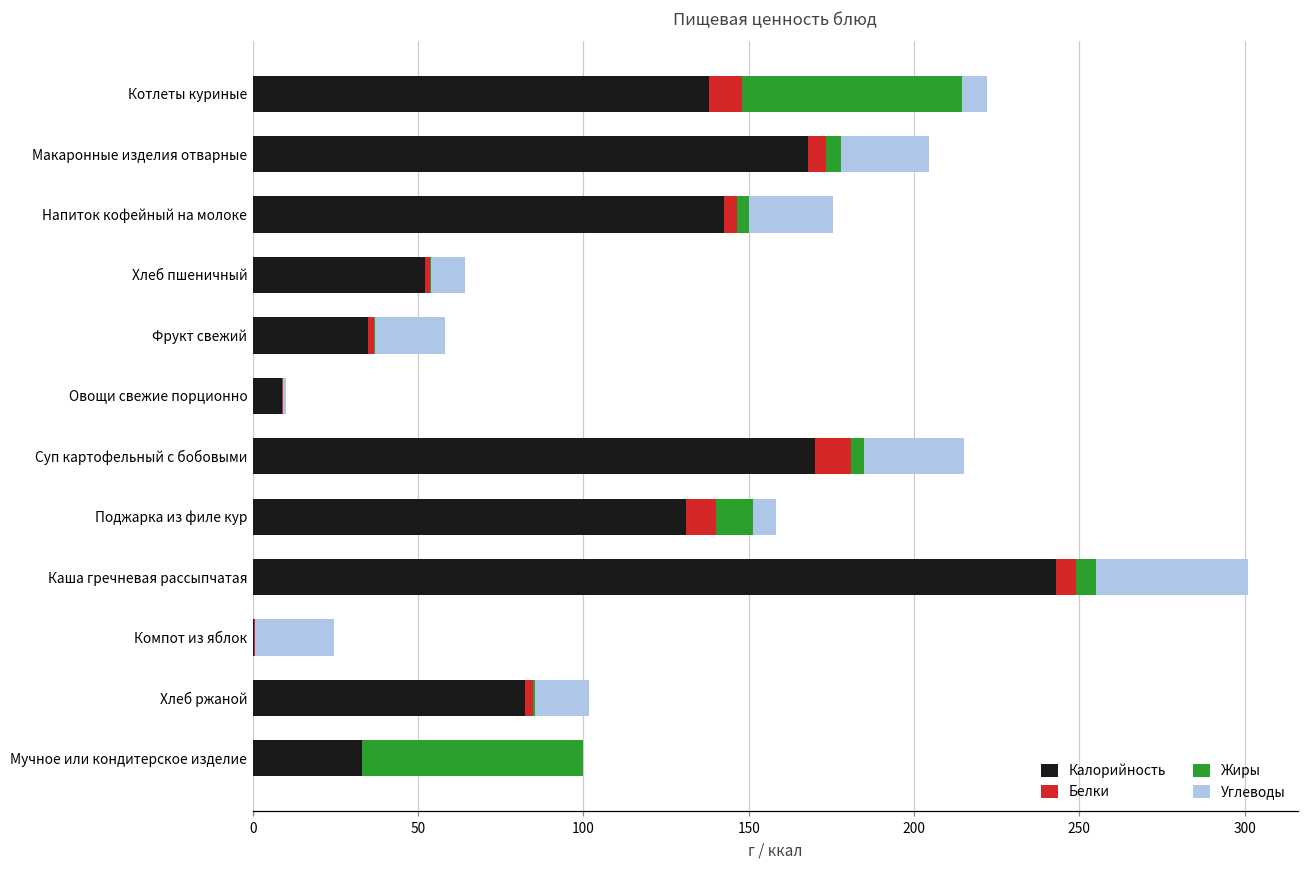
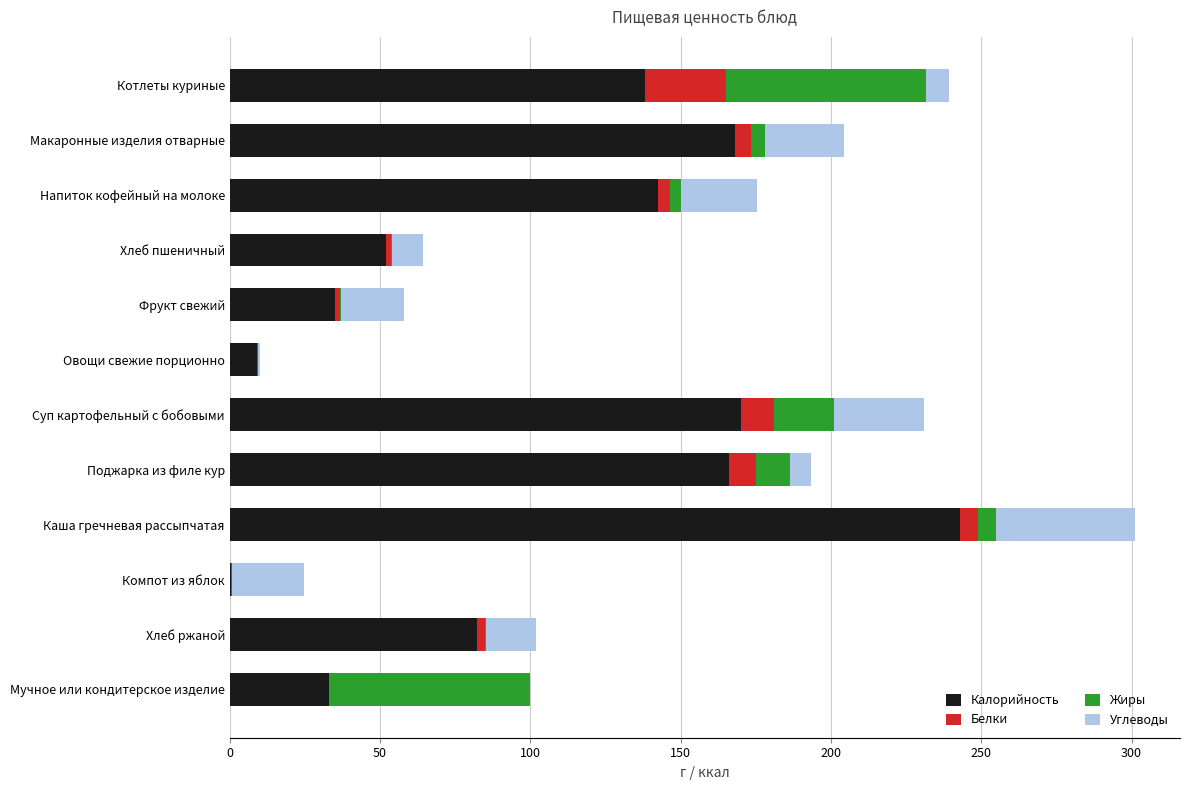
Белки, Котлеты куриные: 10 -> 27
Жиры, Суп картофельный с бобовыми: 4 -> 20
Калорийность, Поджарка из филе кур: 131 -> 166
